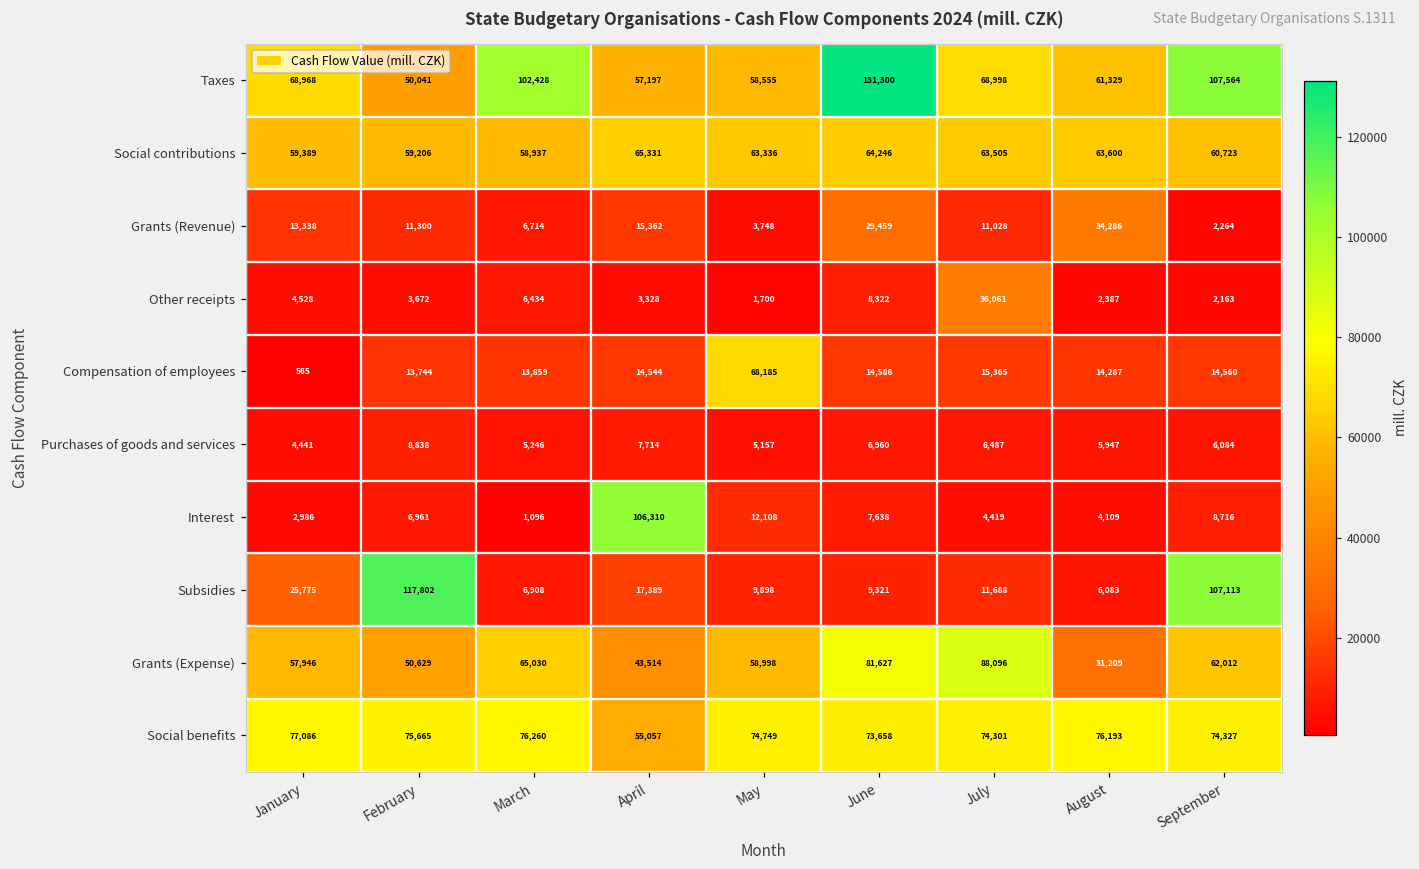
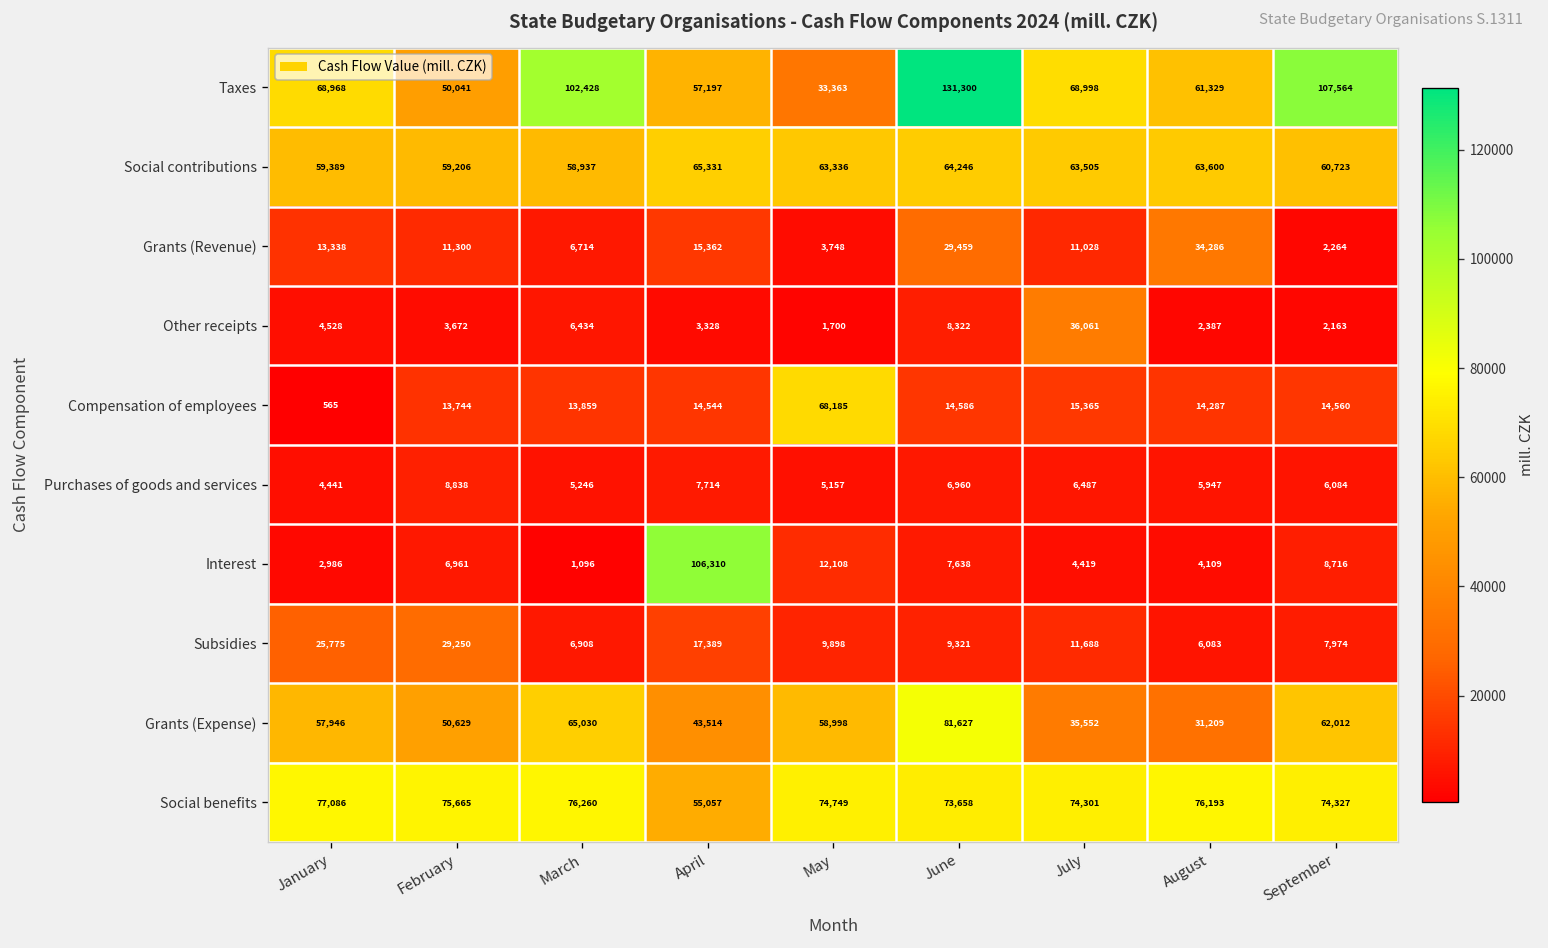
Taxes, May: 58,555 -> 33,363
Subsidies, February: 117,802 -> 29,250
Subsidies, September: 107,113 -> 7,974
Grants (Expense), July: 88,096 -> 35,552
